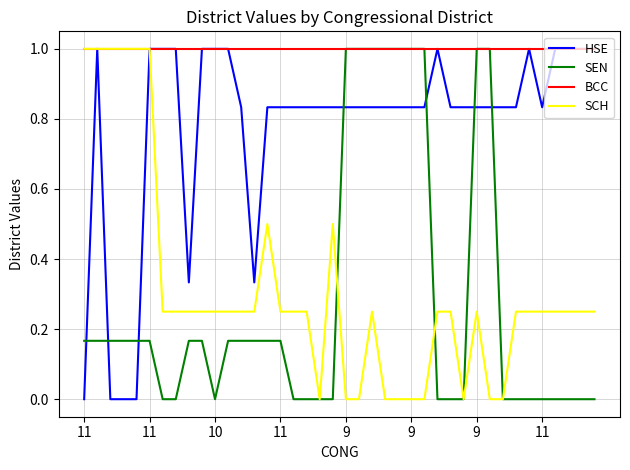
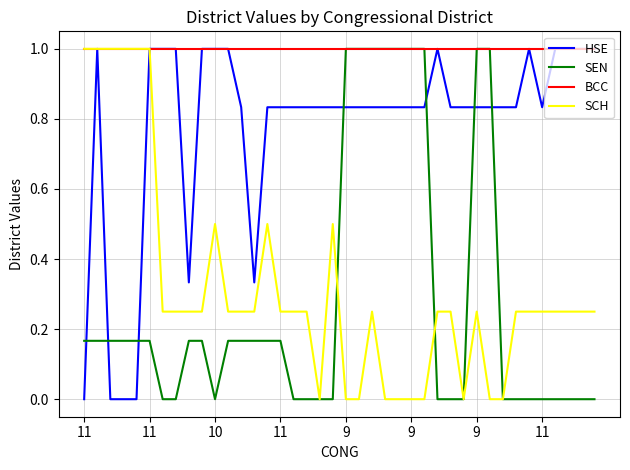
SCH, 10: 0.25 -> 0.50
